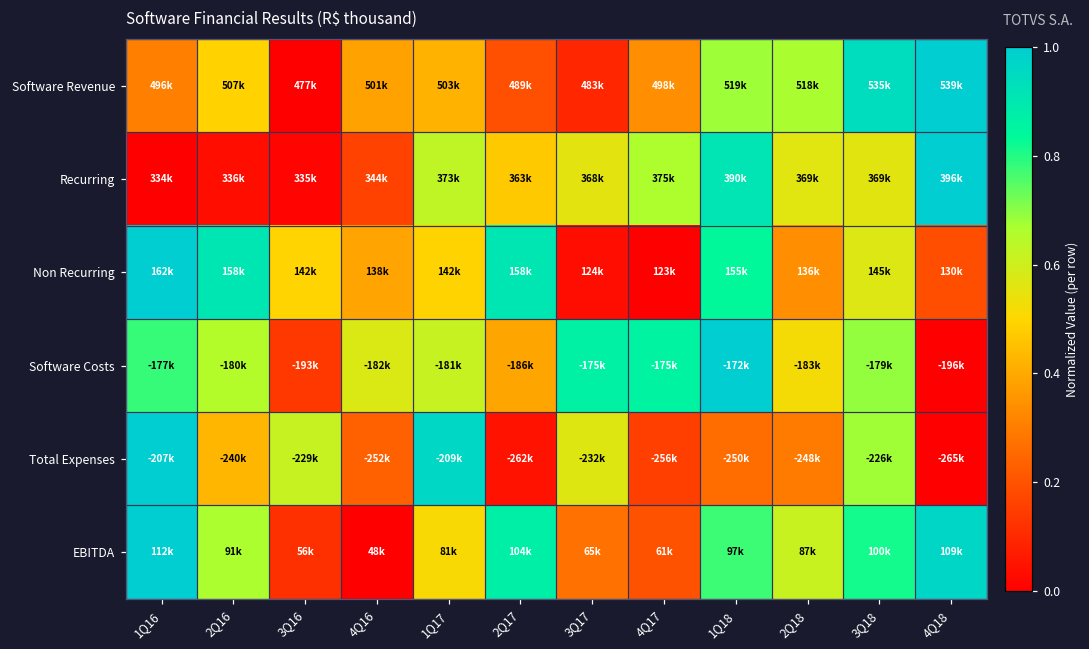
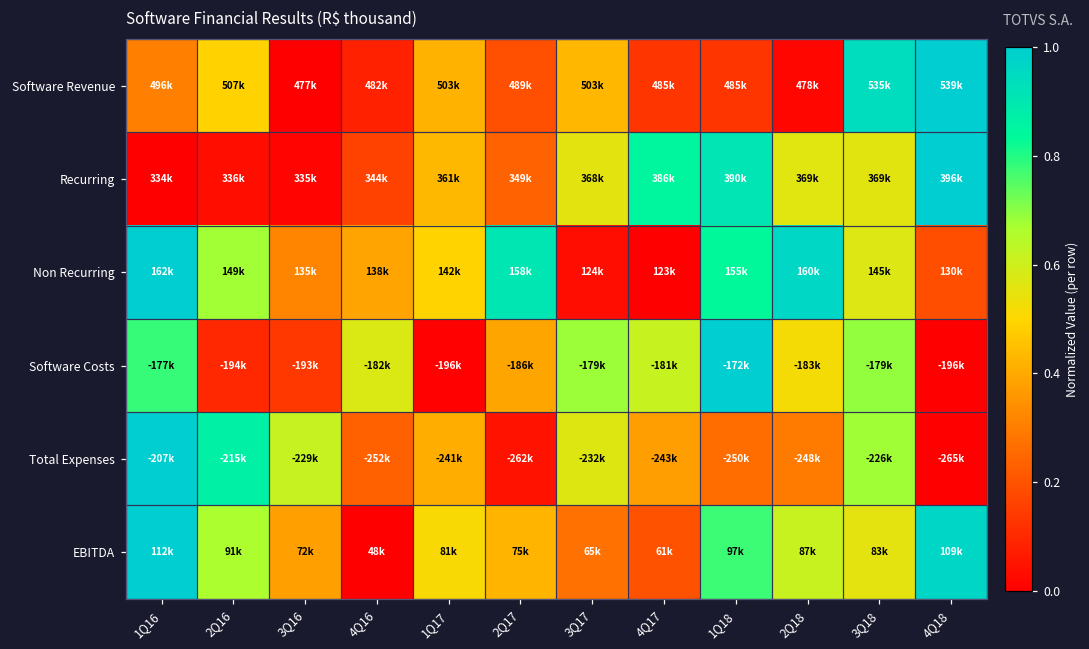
Software Revenue, 4Q16: 501k -> 482k
Software Revenue, 3Q17: 483k -> 503k
Software Revenue, 4Q17: 498k -> 485k
Software Revenue, 1Q18: 519k -> 485k
Software Revenue, 2Q18: 518k -> 478k
Recurring, 1Q17: 373k -> 361k
Recurring, 2Q17: 363k -> 349k
Recurring, 4Q17: 375k -> 386k
Non Recurring, 2Q16: 158k -> 149k
Non Recurring, 3Q16: 142k -> 135k
Non Recurring, 2Q18: 136k -> 160k
Software Costs, 2Q16: -180k -> -194k
Software Costs, 1Q17: -181k -> -196k
Software Costs, 3Q17: -175k -> -179k
Software Costs, 4Q17: -175k -> -181k
Total Expenses, 2Q16: -240k -> -215k
Total Expenses, 1Q17: -209k -> -241k
Total Expenses, 4Q17: -256k -> -243k
EBITDA, 3Q16: 56k -> 72k
EBITDA, 2Q17: 104k -> 75k
EBITDA, 3Q18: 100k -> 83k
